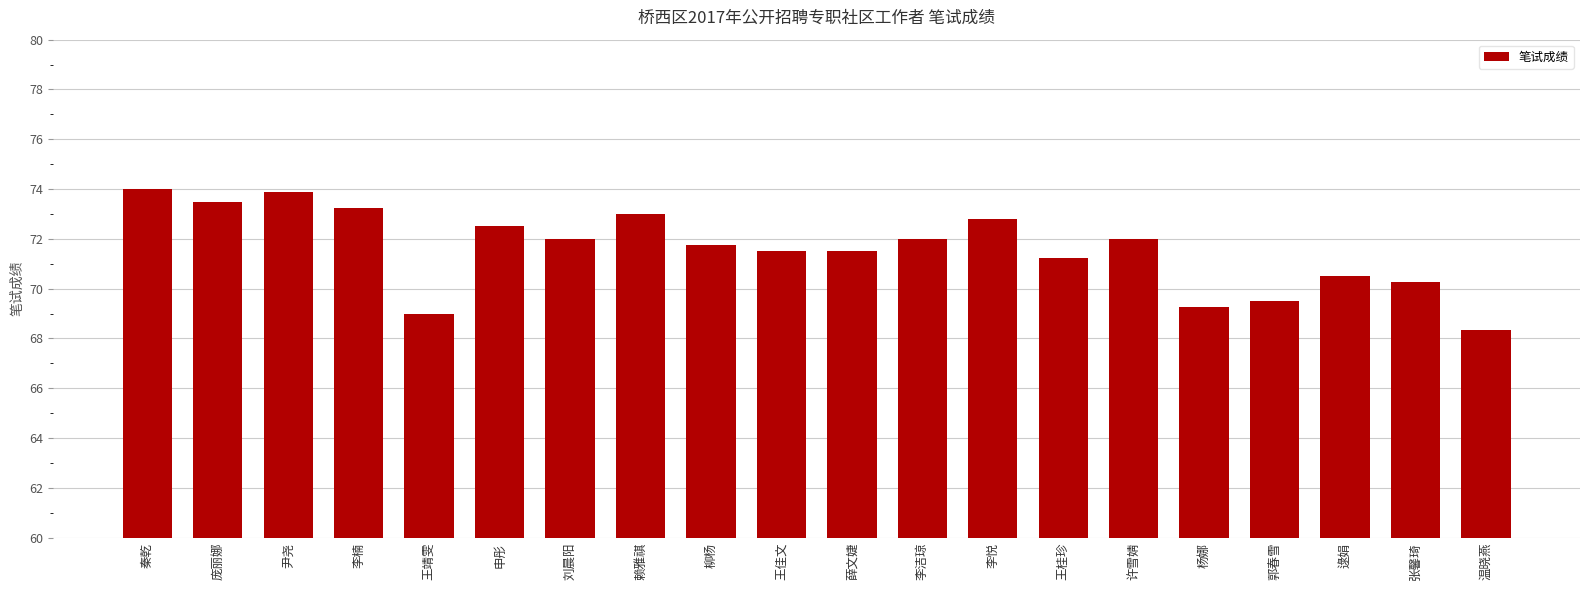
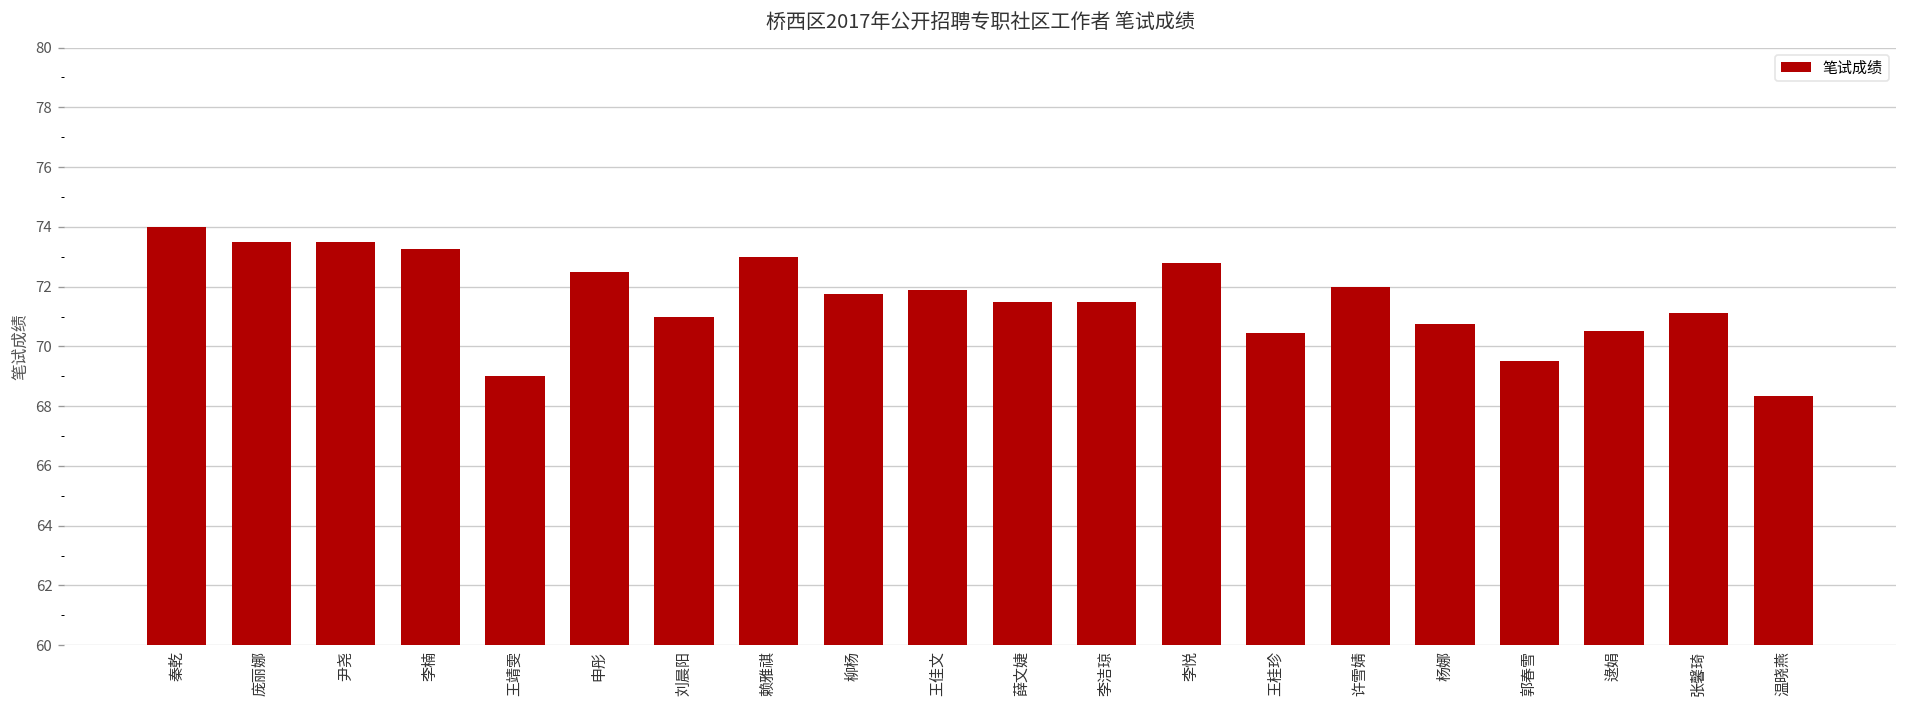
尹尧: 73.9 -> 73.5
刘晨阳: 72 -> 71
王佳文: 71.5 -> 71.9
李洁琼: 72.0 -> 71.5
王桂珍: 71.3 -> 70.5
杨娜: 69.3 -> 70.8
张馨琦: 70.3 -> 71.1
